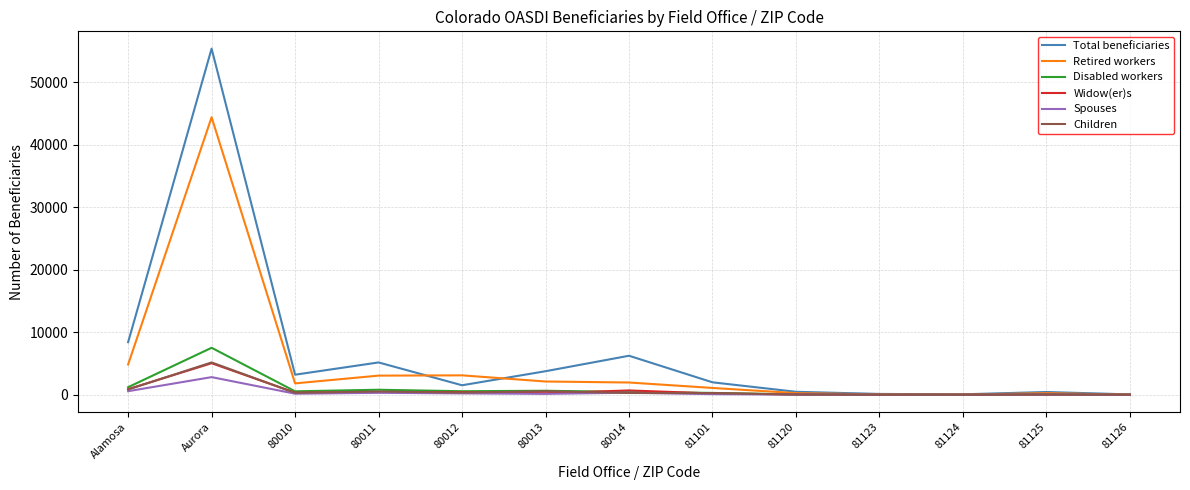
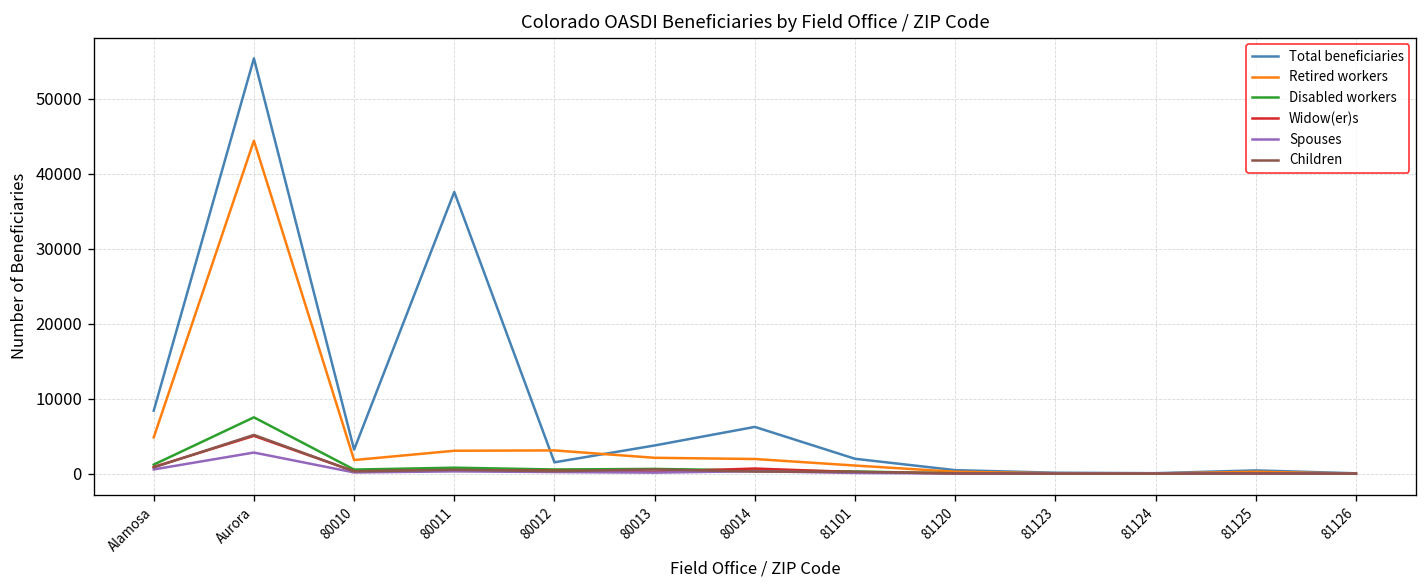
Total beneficiaries, 80011: 5000 -> 38000
